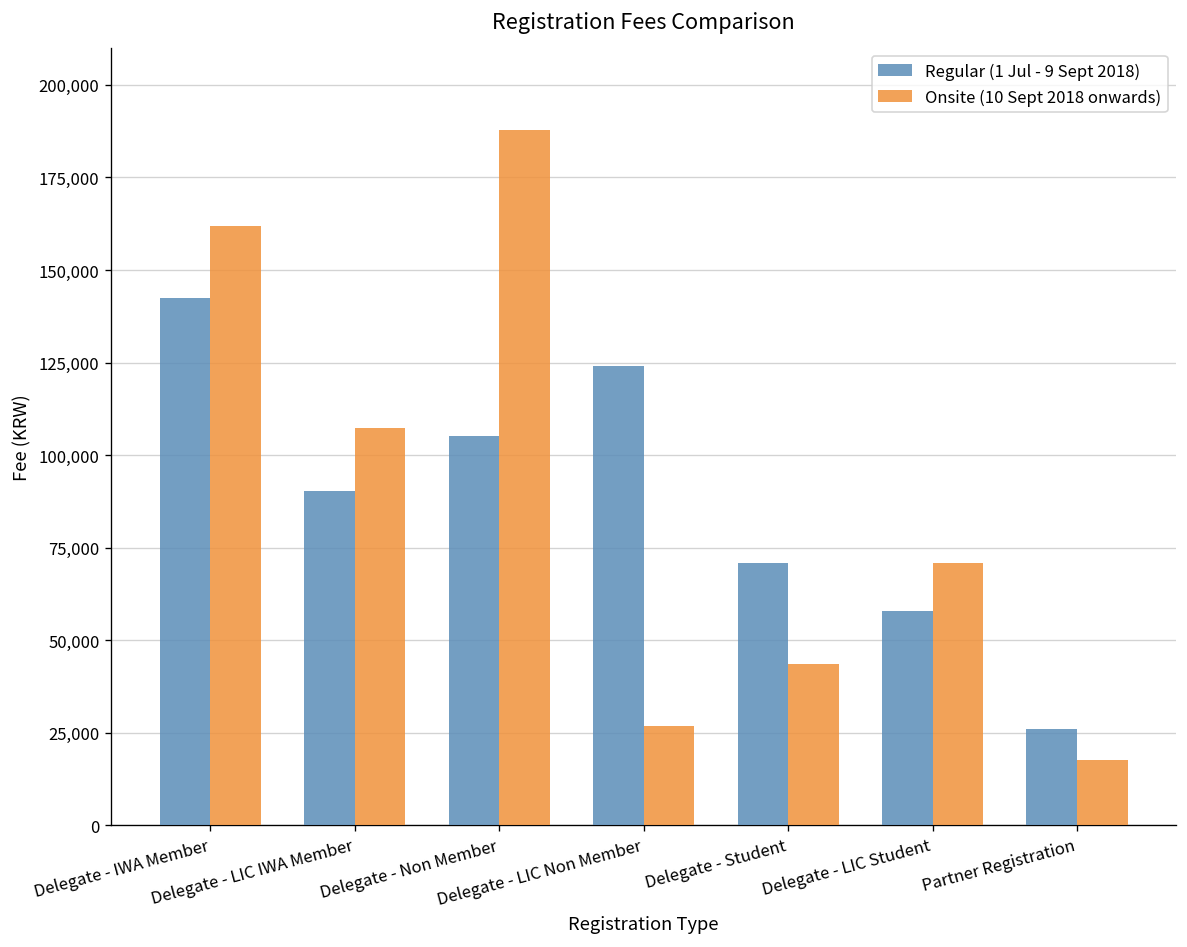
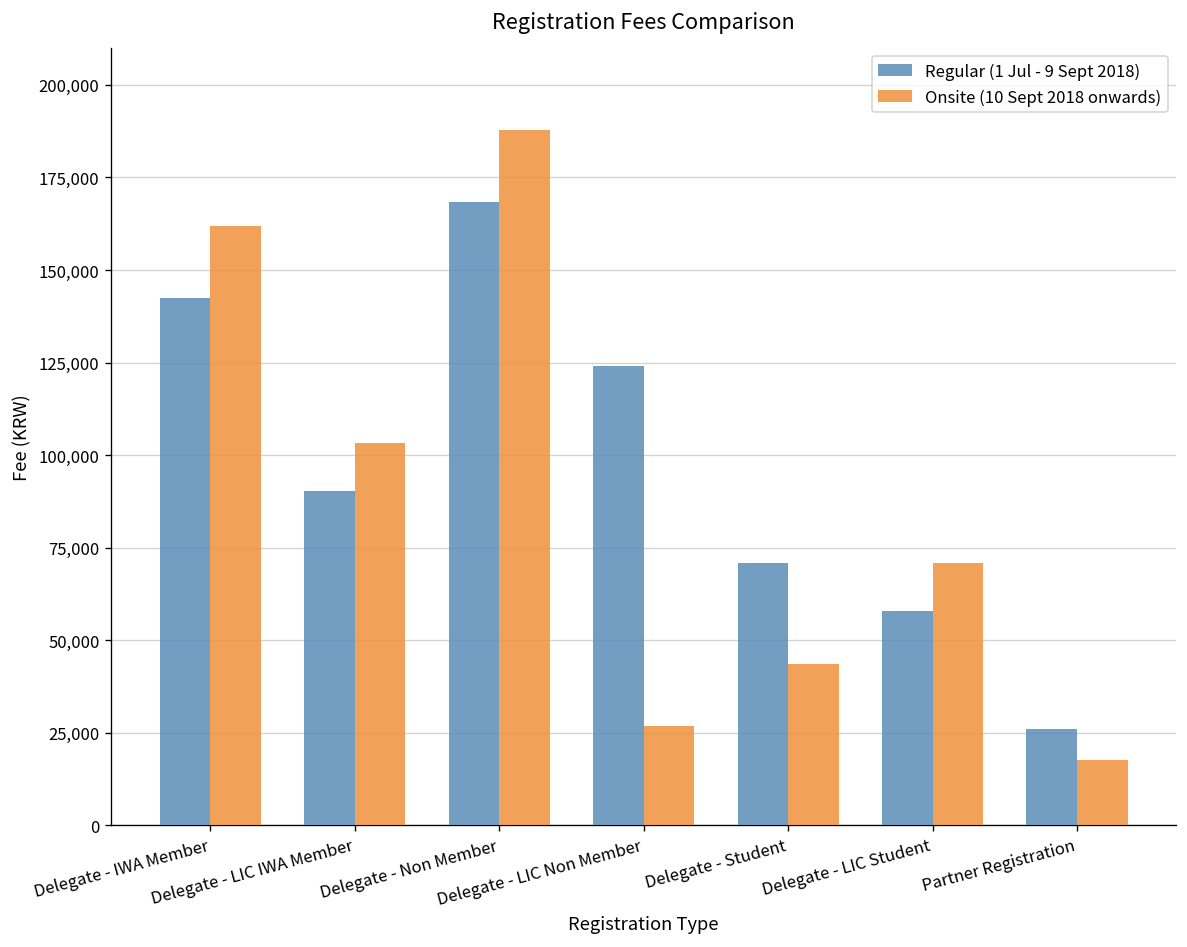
Onsite (10 Sept 2018 onwards), Delegate - LIC IWA Member: 107,000 -> 103,000
Regular (1 Jul - 9 Sept 2018), Delegate - Non Member: 105,000 -> 168,000
